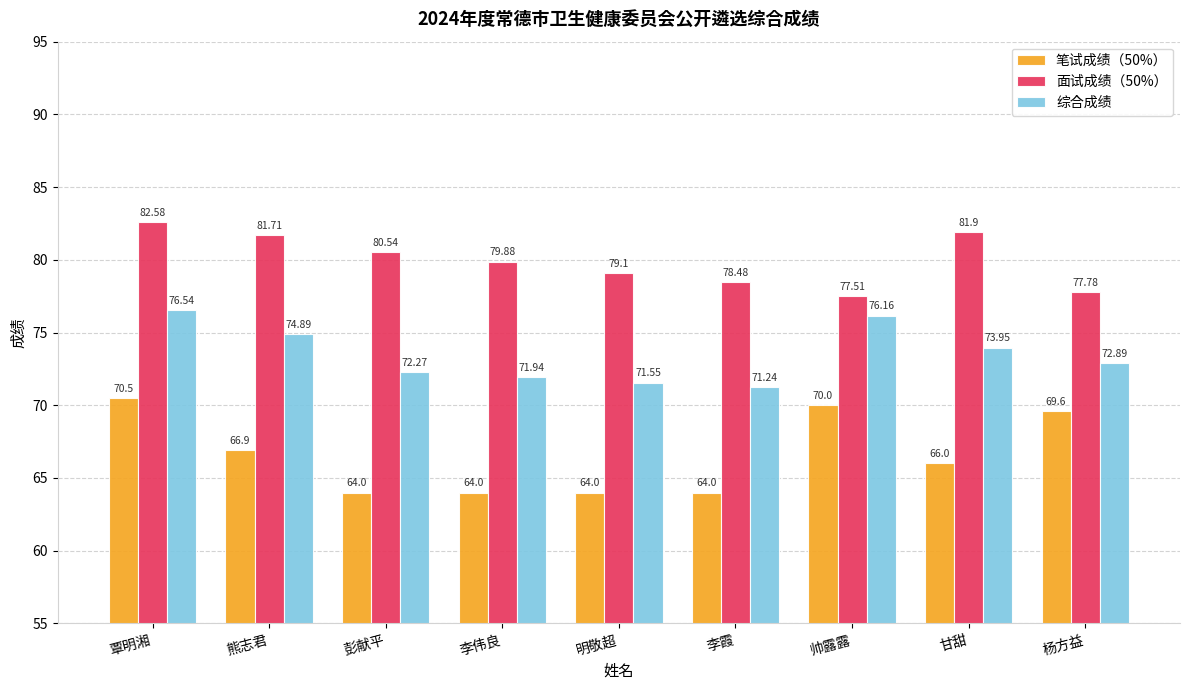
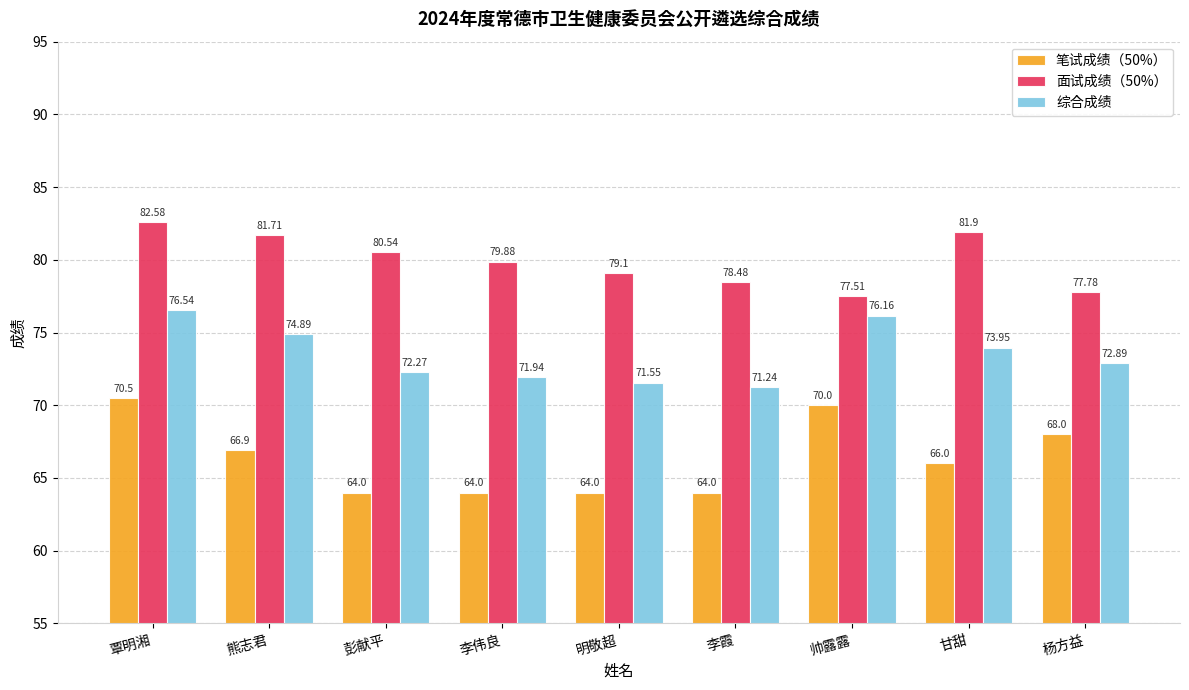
笔试成绩（50%）, 杨方益: 69.6 -> 68.0
